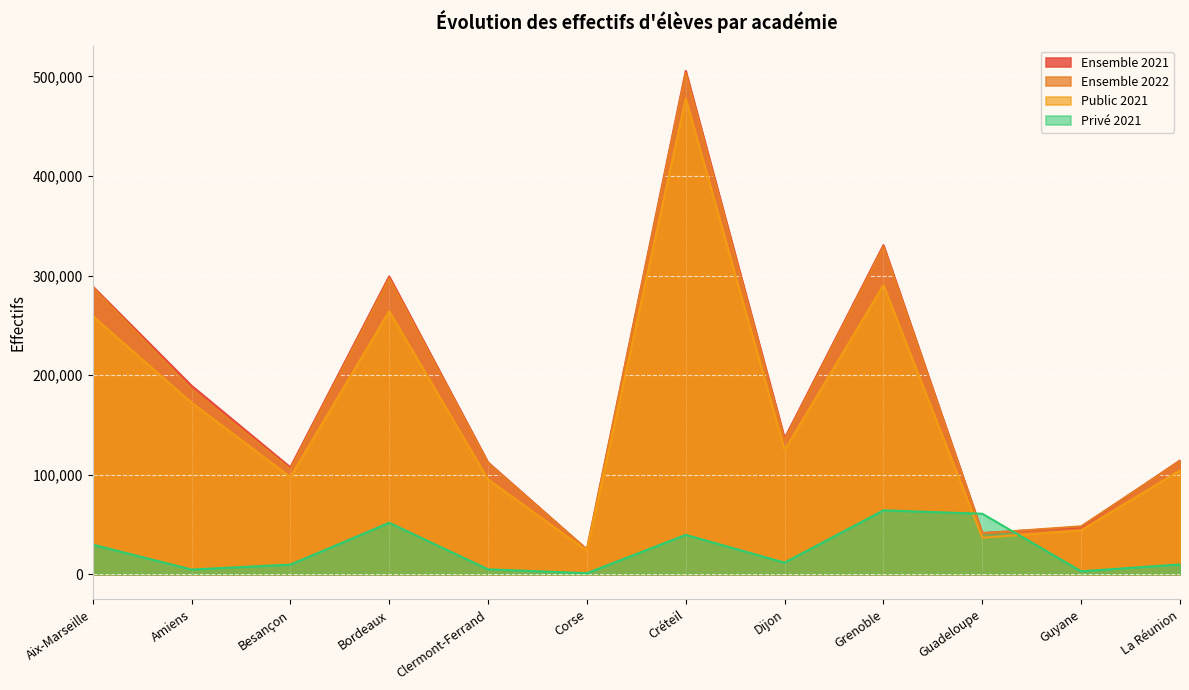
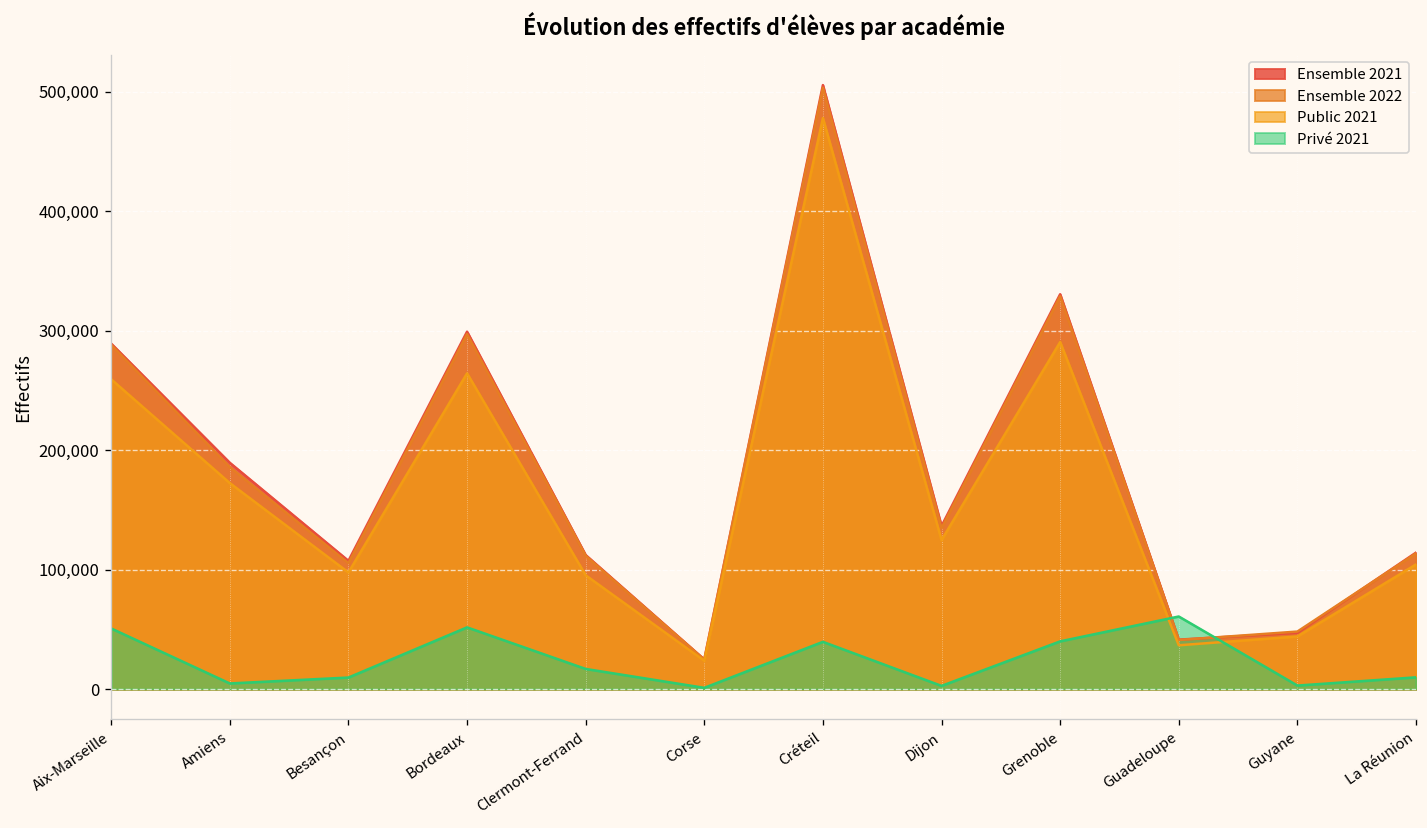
Privé 2021, Aix-Marseille: 30,000 -> 50,000
Privé 2021, Clermont-Ferrand: 0 -> 20,000
Privé 2021, Dijon: 10,000 -> 0
Privé 2021, Grenoble: 60,000 -> 40,000
